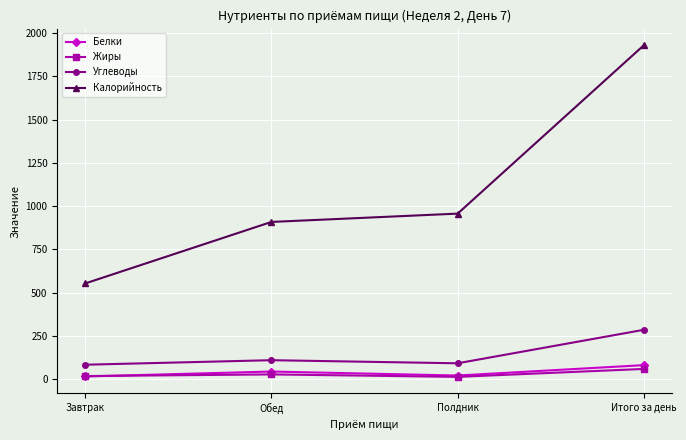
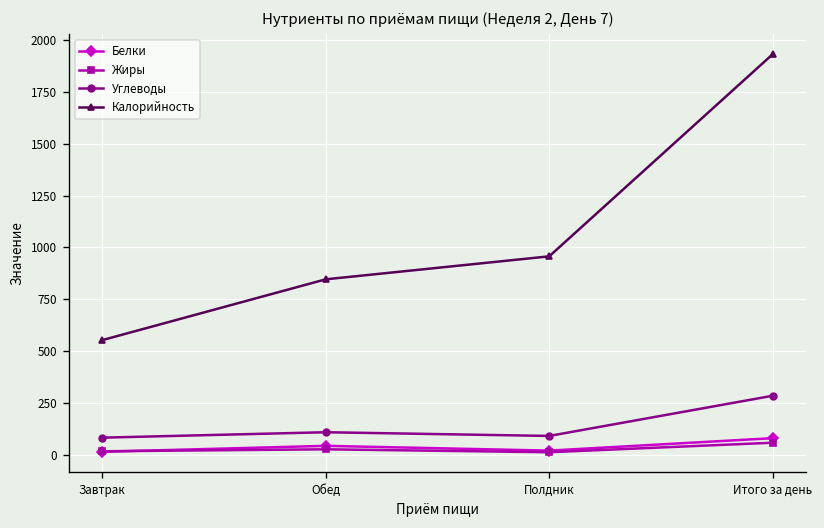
Калорийность, Обед: 910 -> 850
